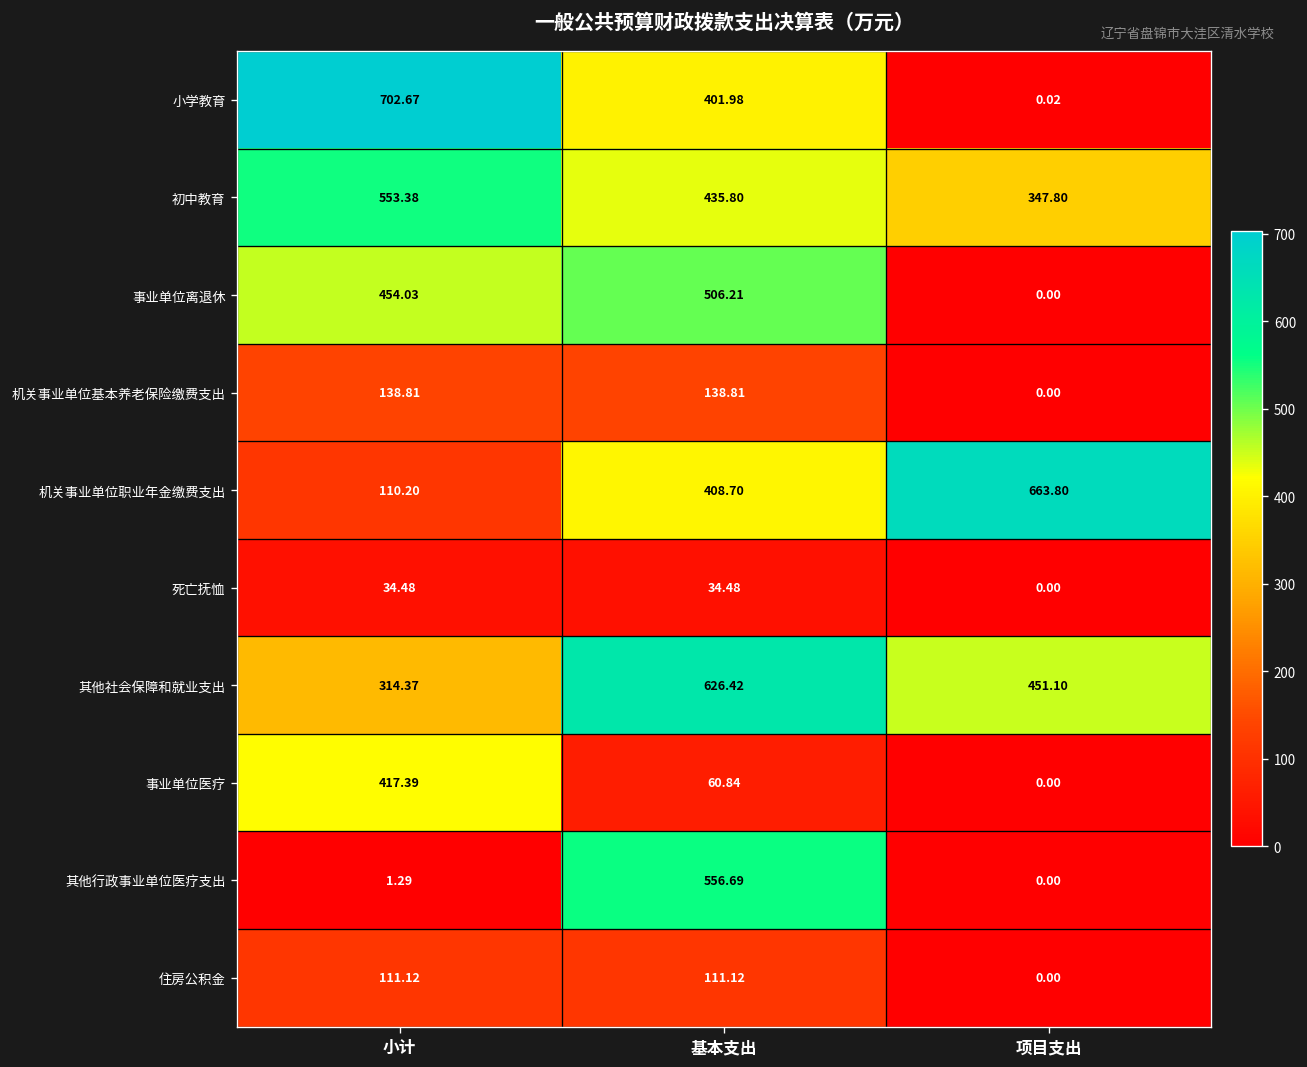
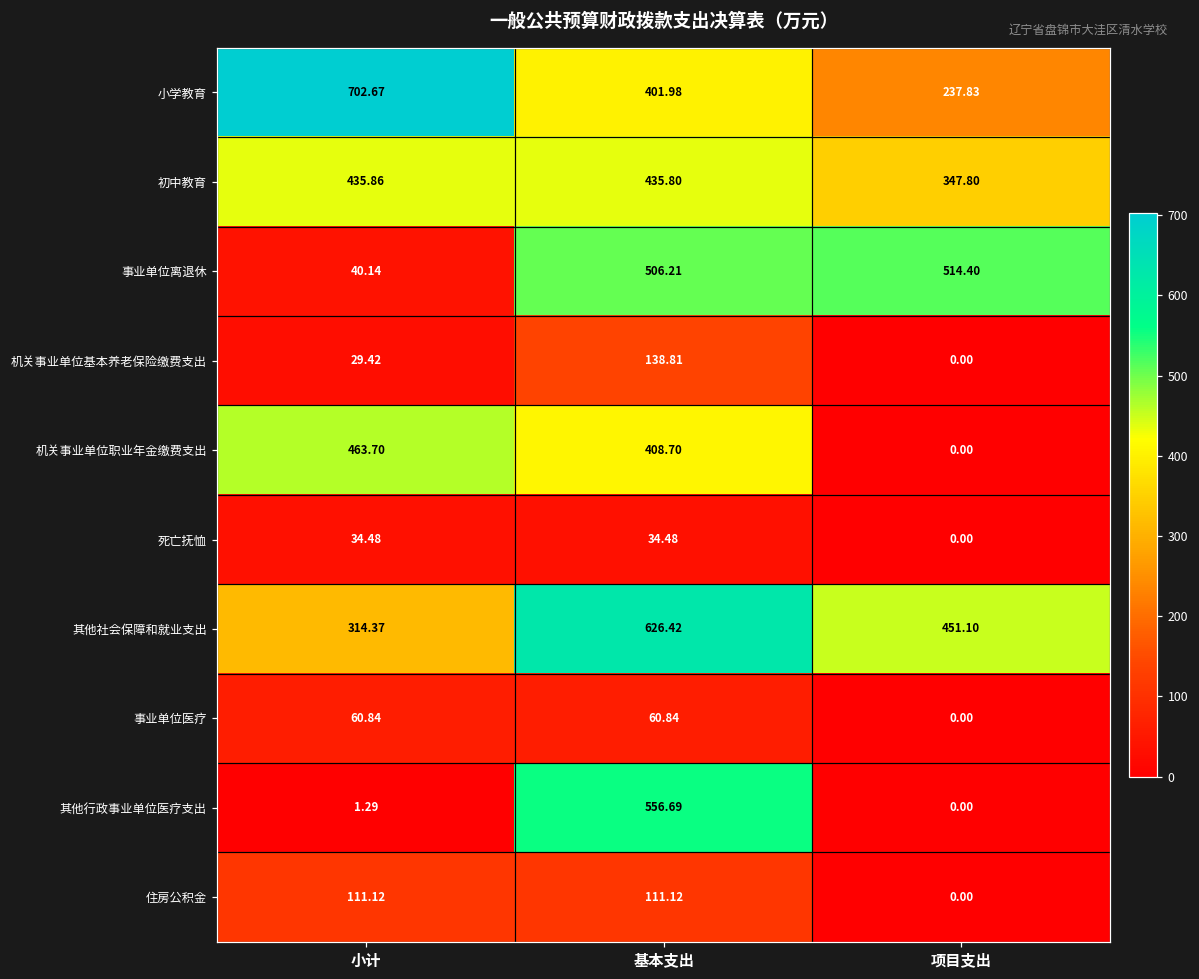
小学教育, 项目支出: 0.02 -> 237.83
初中教育, 小计: 553.38 -> 435.86
事业单位离退休, 小计: 454.03 -> 40.14
事业单位离退休, 项目支出: 0.00 -> 514.40
机关事业单位基本养老保险缴费支出, 小计: 138.81 -> 29.42
机关事业单位职业年金缴费支出, 小计: 110.20 -> 463.70
机关事业单位职业年金缴费支出, 项目支出: 663.80 -> 0.00
事业单位医疗, 小计: 417.39 -> 60.84
